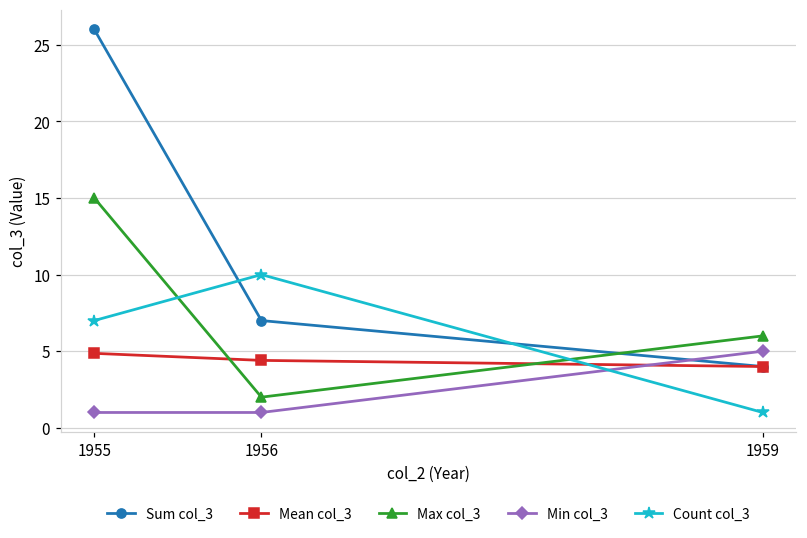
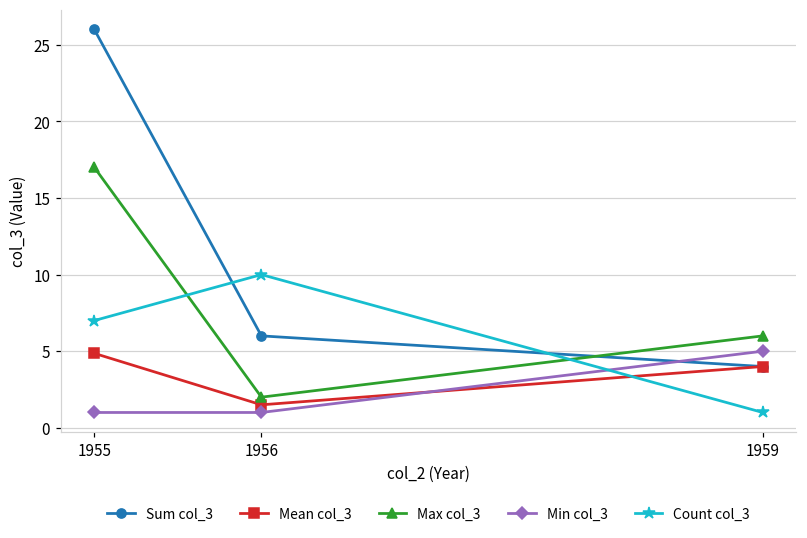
Max col_3, 1955: 15 -> 17
Sum col_3, 1956: 7 -> 6
Mean col_3, 1956: 4.4 -> 1.5
